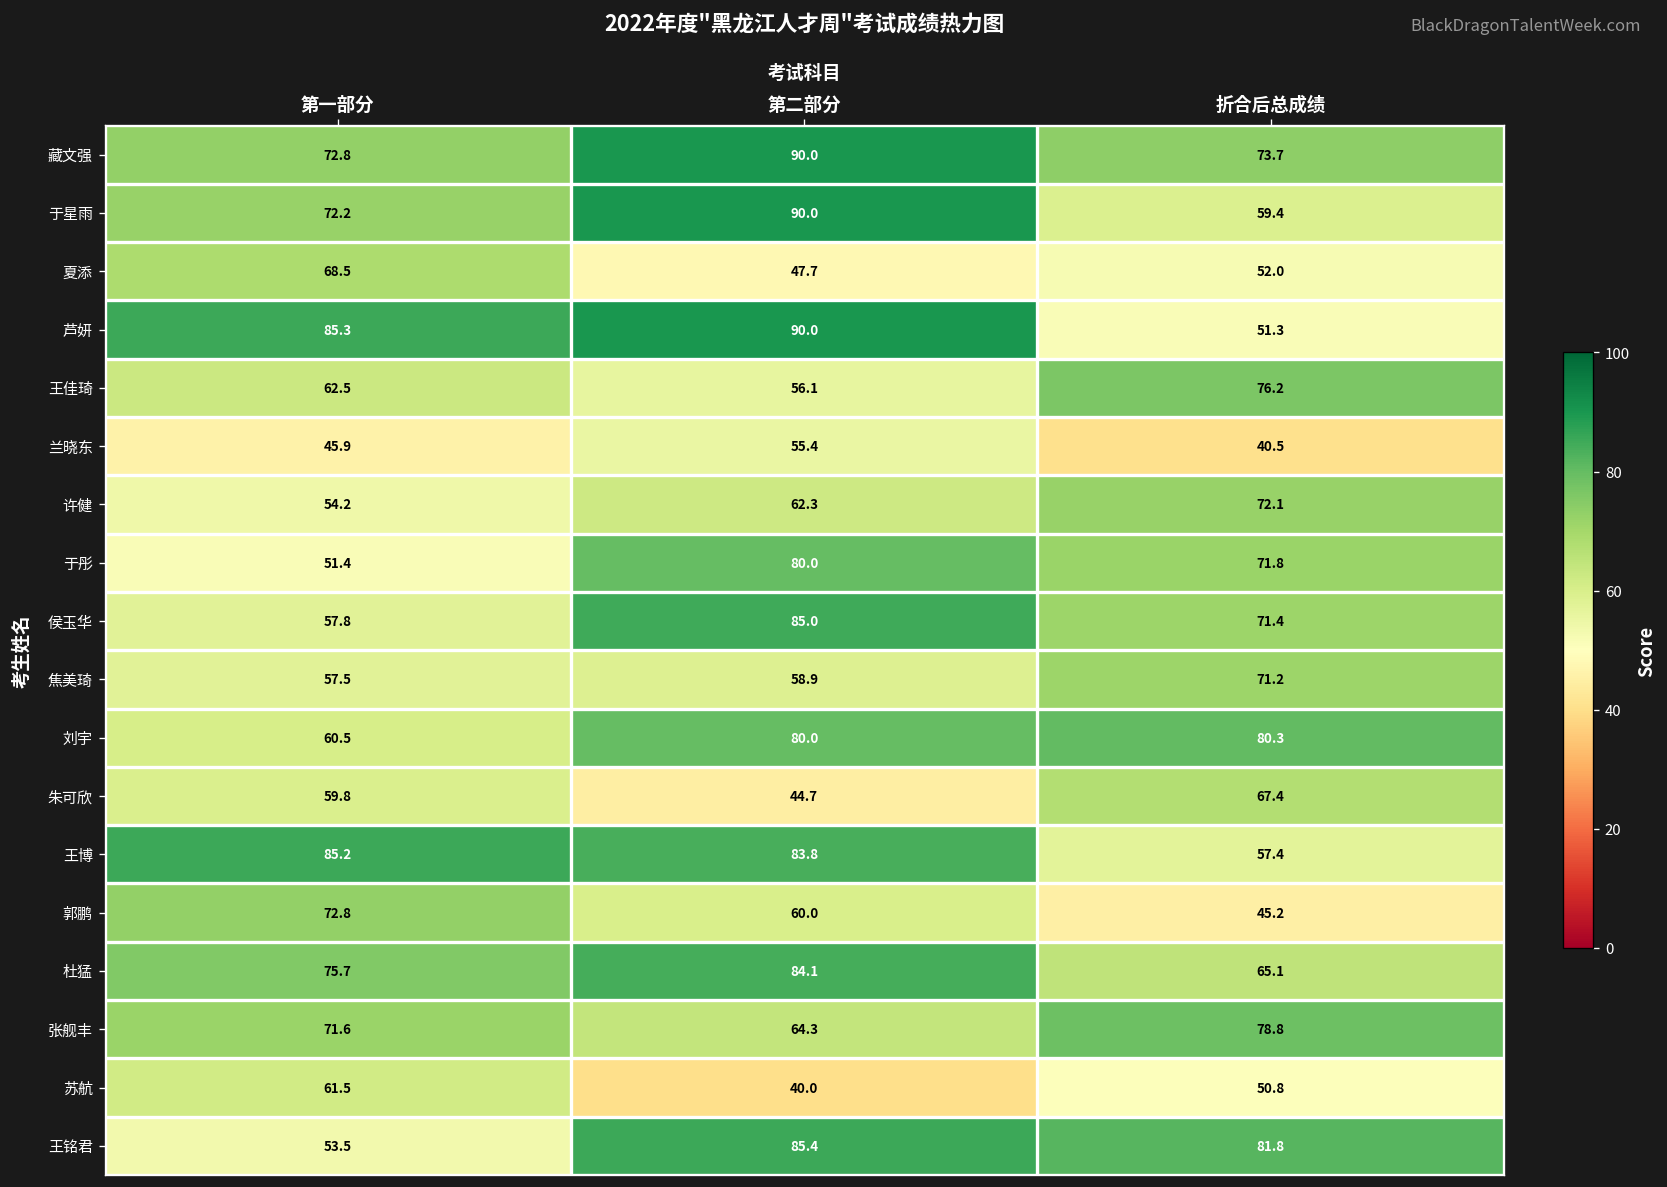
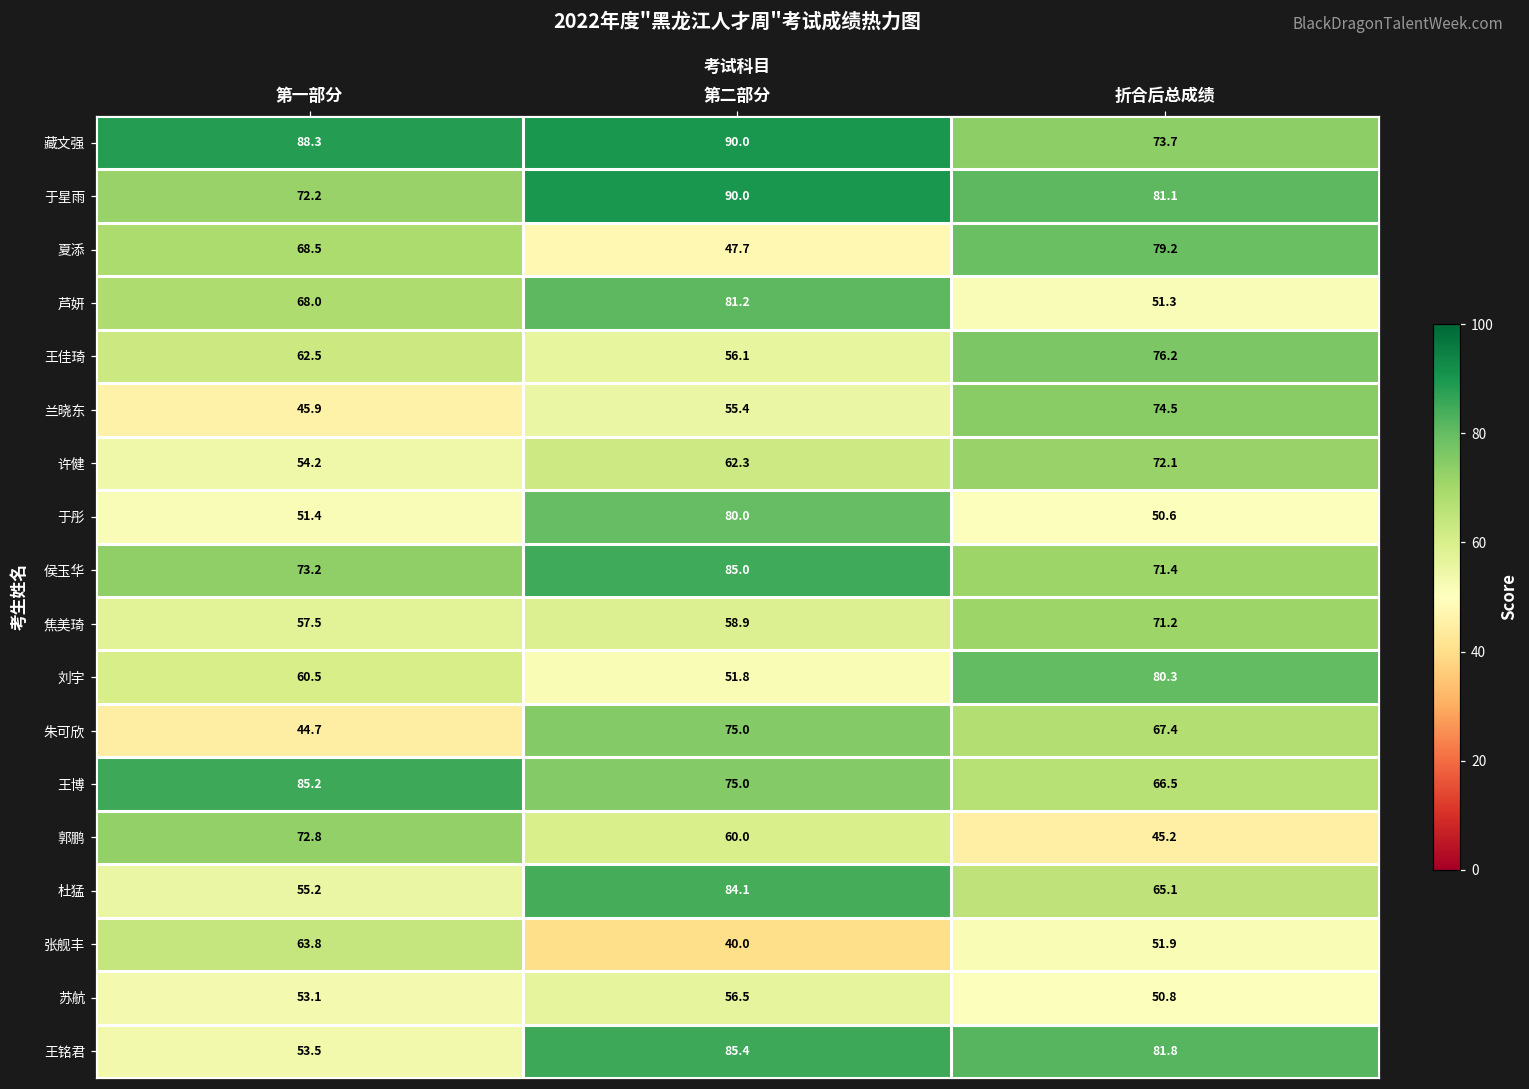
藏文强, 第一部分: 72.8 -> 88.3
于星雨, 折合后总成绩: 59.4 -> 81.1
夏添, 折合后总成绩: 52.0 -> 79.2
芦妍, 第一部分: 85.3 -> 68.0
芦妍, 第二部分: 90.0 -> 81.2
兰晓东, 折合后总成绩: 40.5 -> 74.5
于彤, 折合后总成绩: 71.8 -> 50.6
侯玉华, 第一部分: 57.8 -> 73.2
刘宇, 第二部分: 80.0 -> 51.8
朱可欣, 第一部分: 59.8 -> 44.7
朱可欣, 第二部分: 44.7 -> 75.0
王博, 第二部分: 83.8 -> 75.0
王博, 折合后总成绩: 57.4 -> 66.5
杜猛, 第一部分: 75.7 -> 55.2
张舰丰, 第一部分: 71.6 -> 63.8
张舰丰, 第二部分: 64.3 -> 40.0
张舰丰, 折合后总成绩: 78.8 -> 51.9
苏航, 第一部分: 61.5 -> 53.1
苏航, 第二部分: 40.0 -> 56.5
